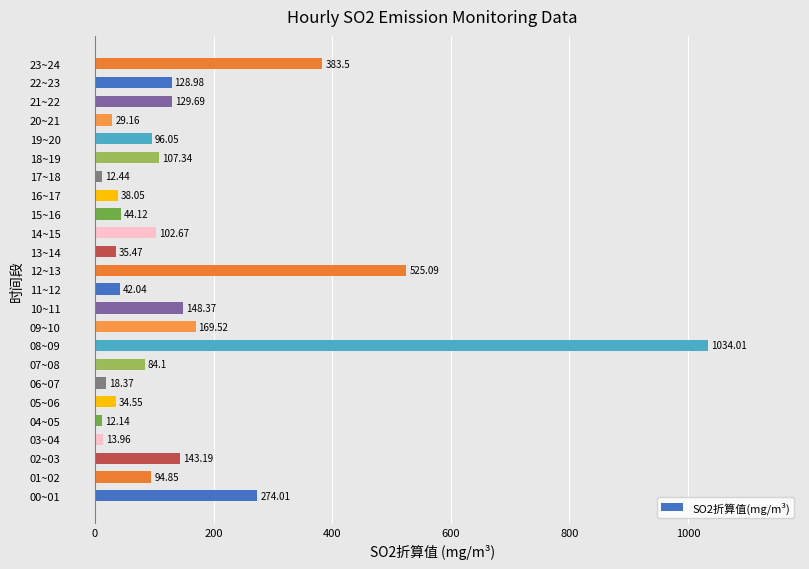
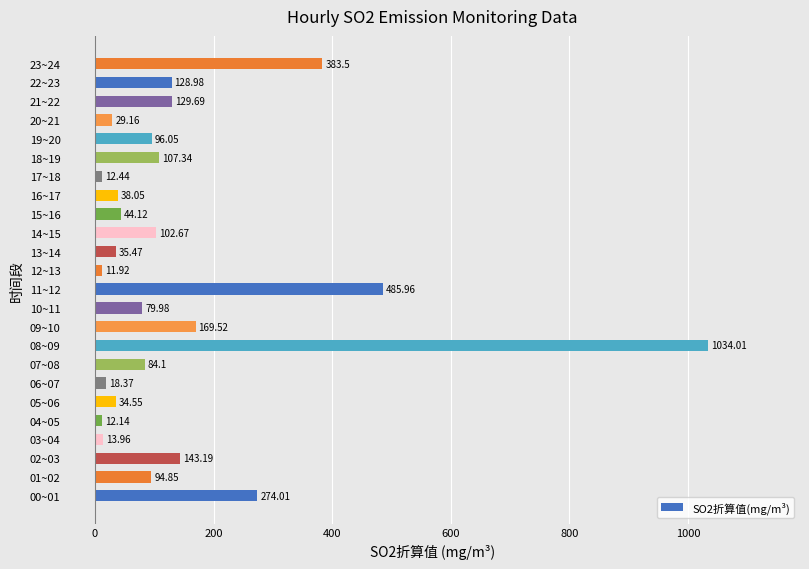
12~13: 525.09 -> 11.92
11~12: 42.04 -> 485.96
10~11: 148.37 -> 79.98
